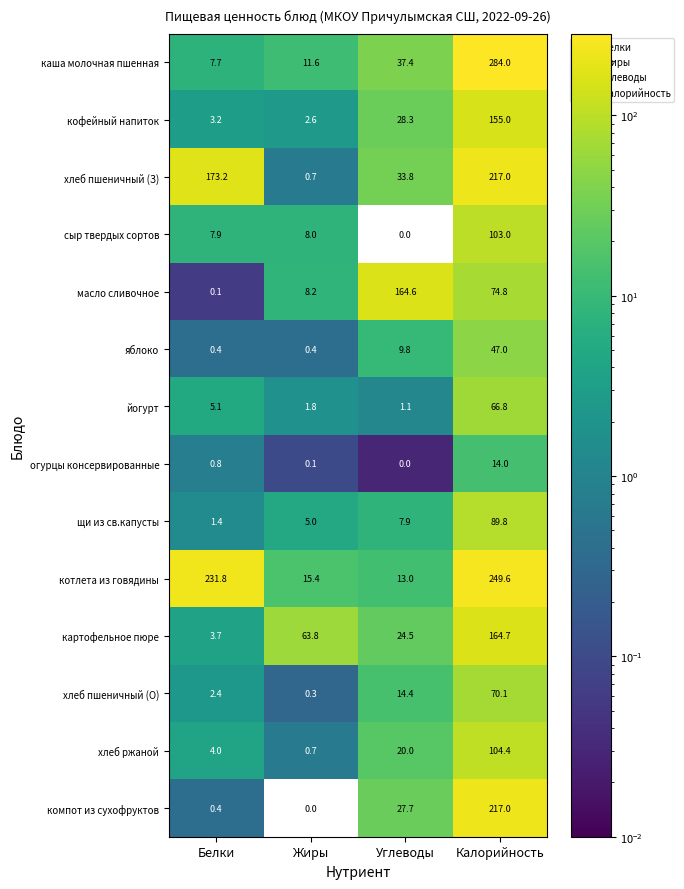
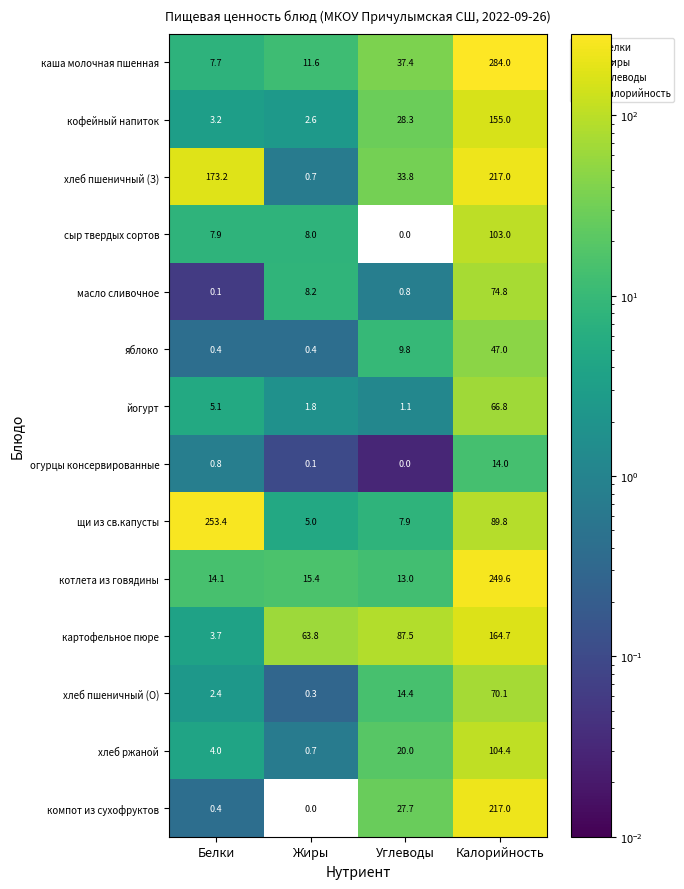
масло сливочное, Углеводы: 164.6 -> 0.8
щи из св.капусты, Белки: 1.4 -> 253.4
котлета из говядины, Белки: 231.8 -> 14.1
картофельное пюре, Углеводы: 24.5 -> 87.5
